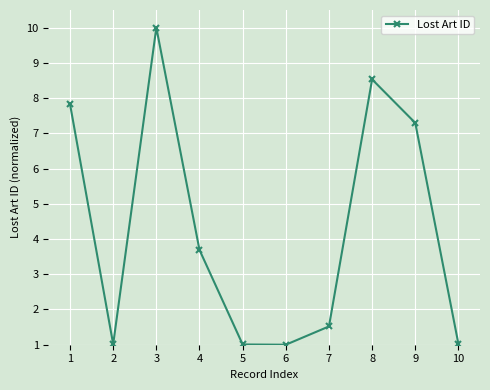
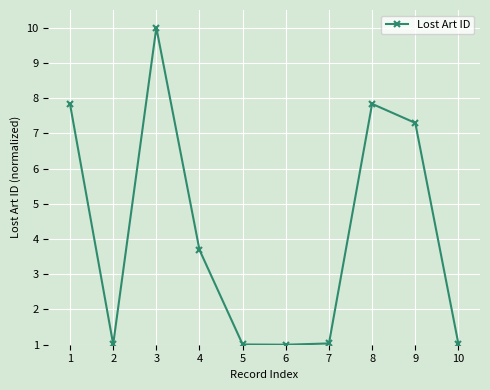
7: 1.5 -> 1.0
8: 8.5 -> 7.8
